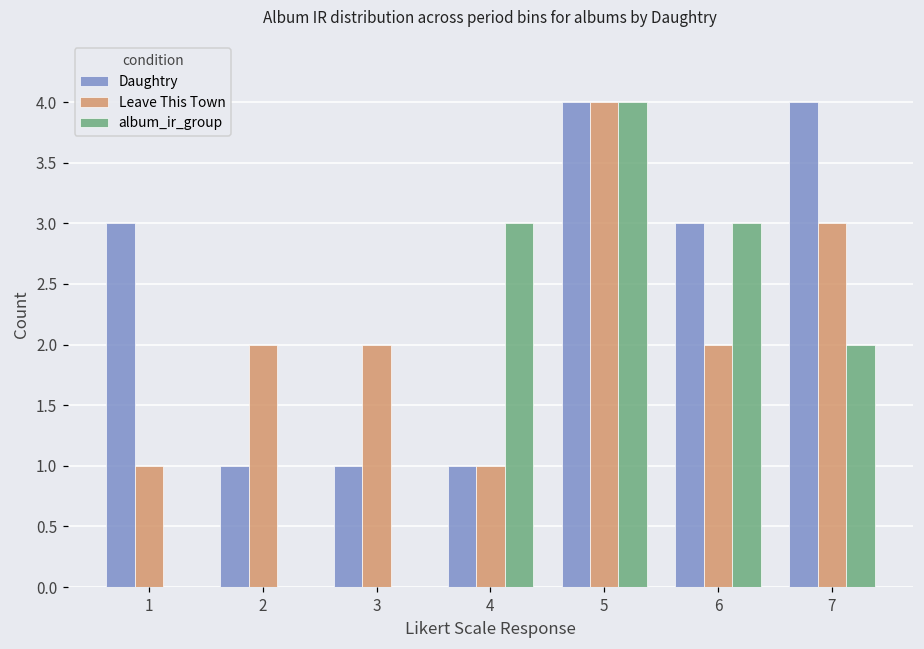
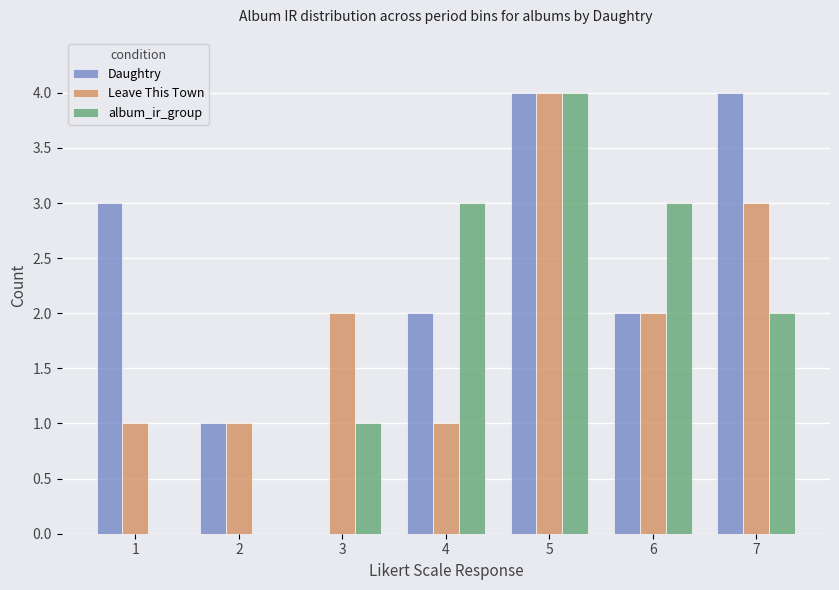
Leave This Town, 2: 2 -> 1
Daughtry, 3: 1 -> 0
album_ir_group, 3: 0 -> 1
Daughtry, 4: 1 -> 2
Daughtry, 6: 3 -> 2
